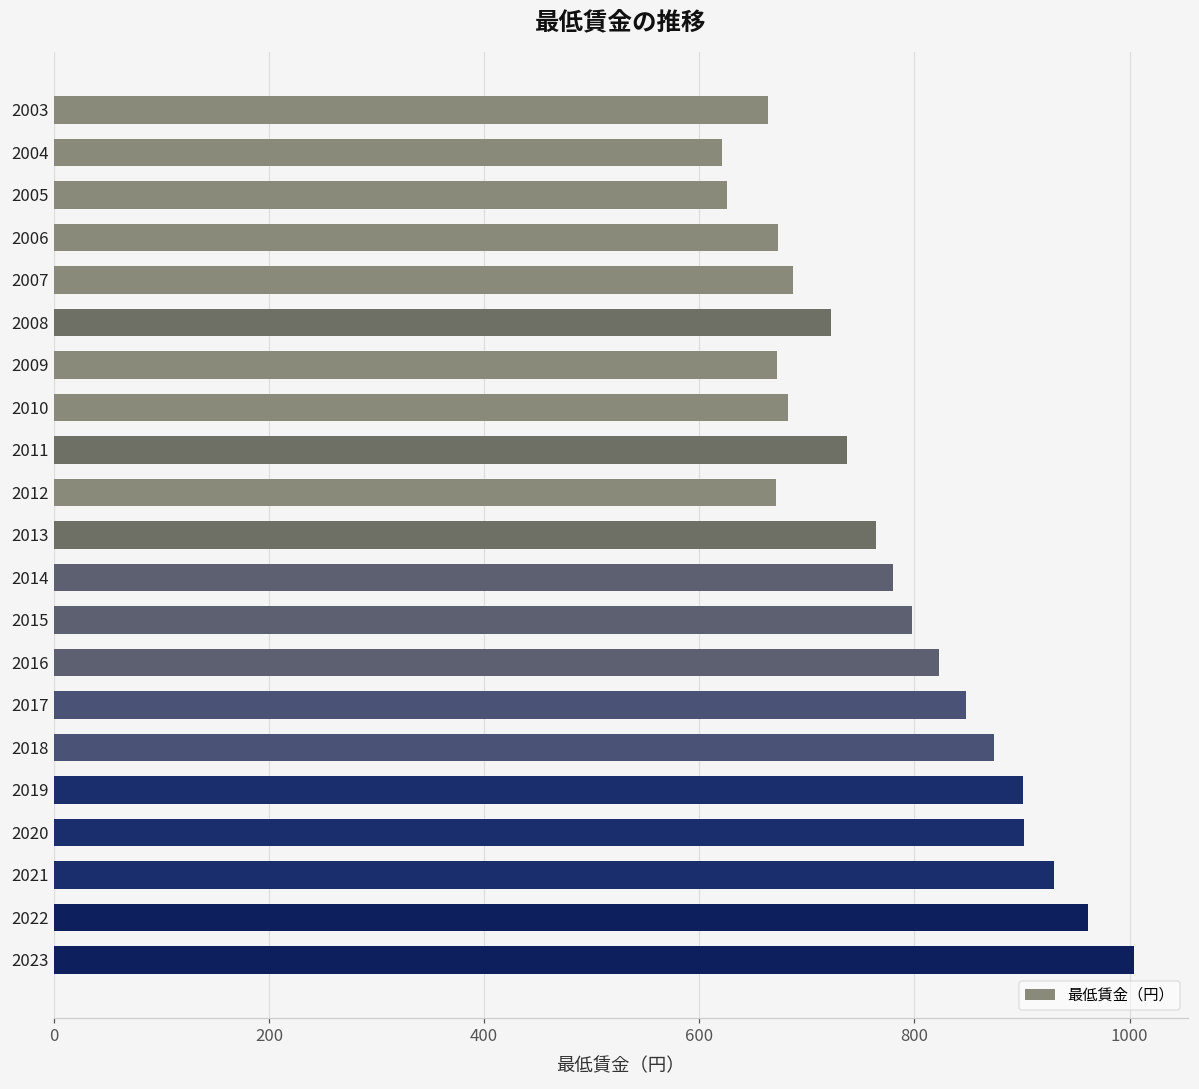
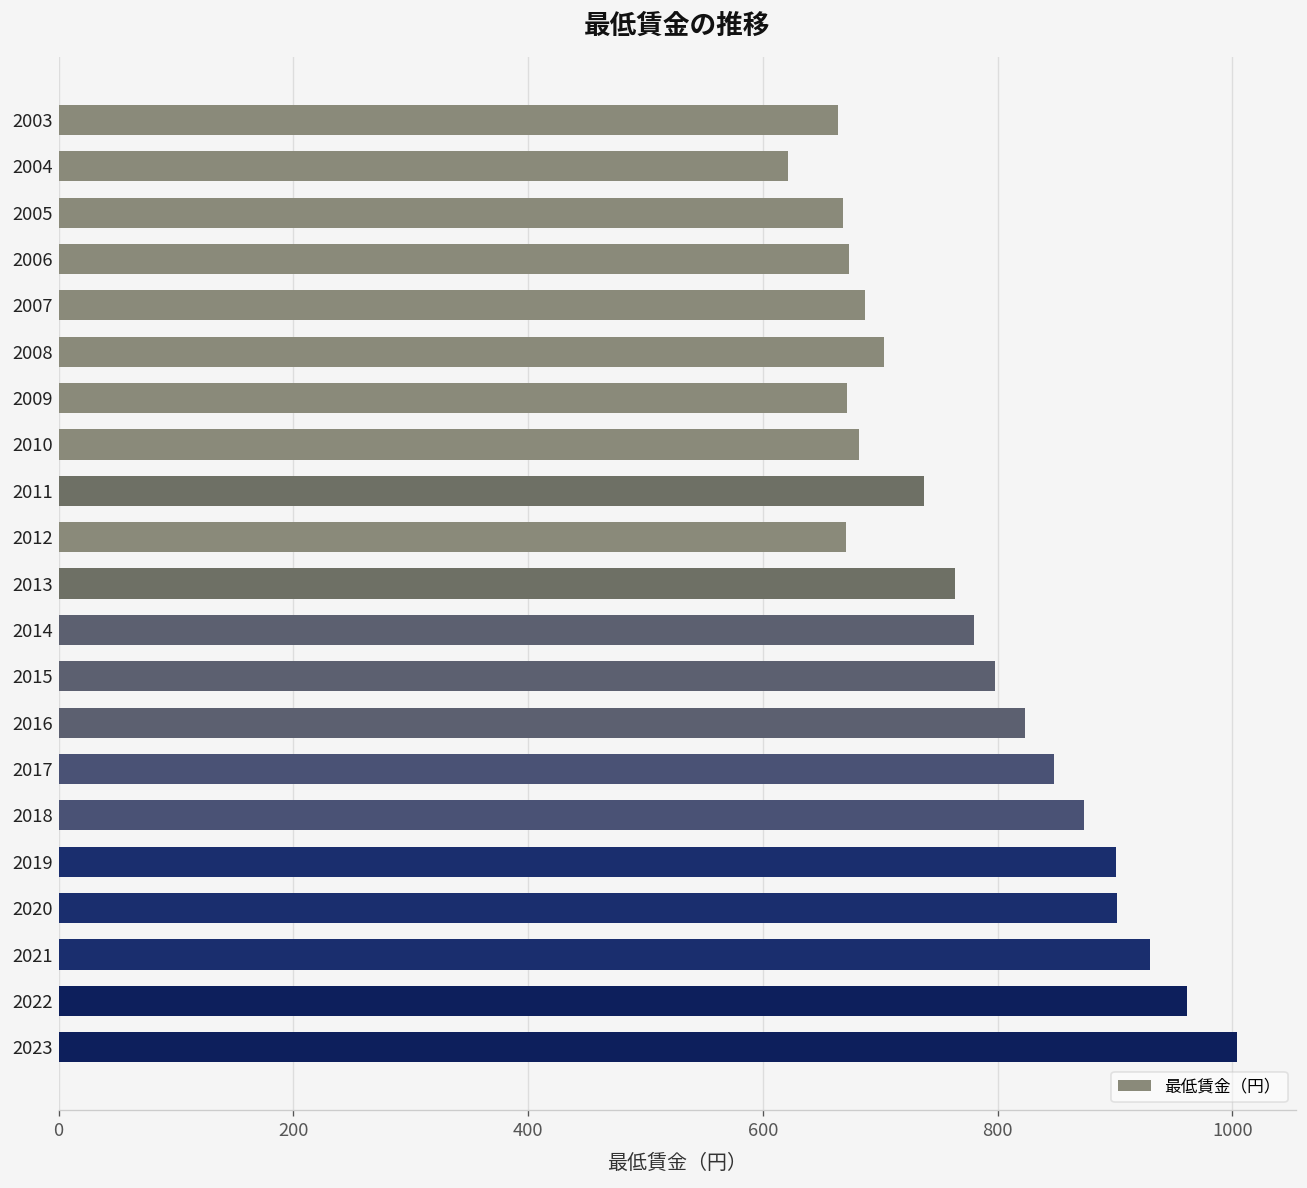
2005: 630 -> 670
2008: 720 -> 700
